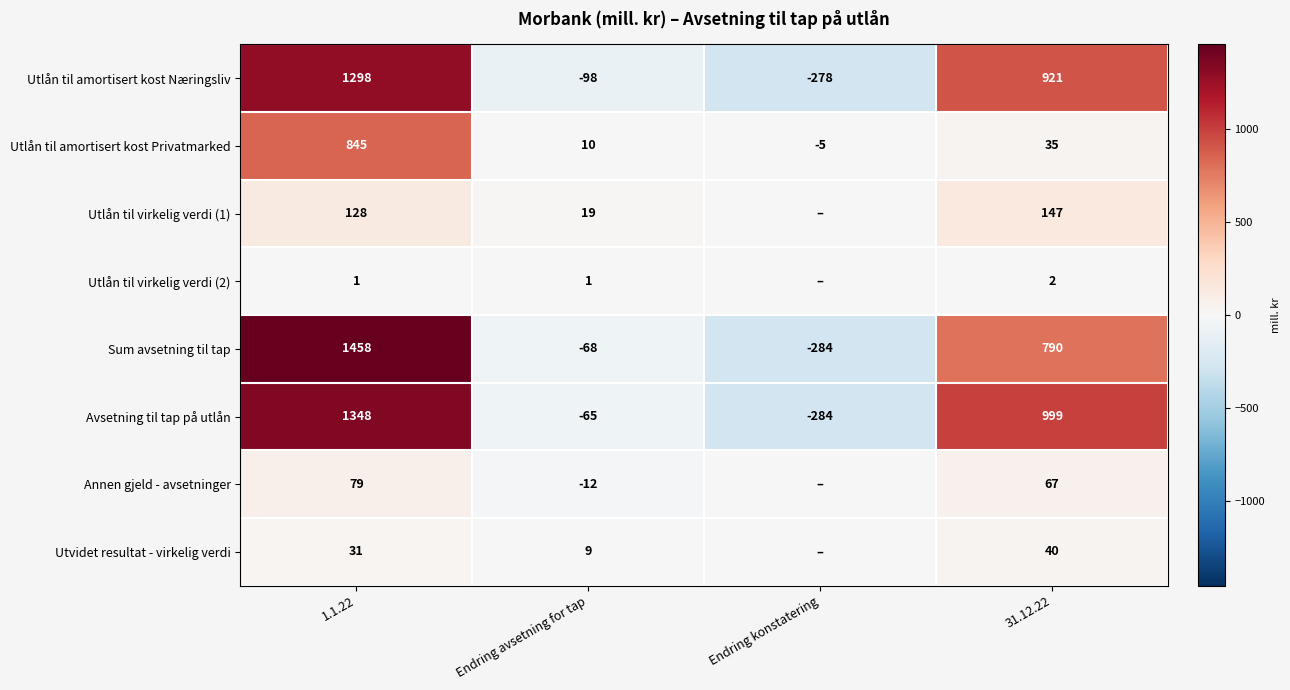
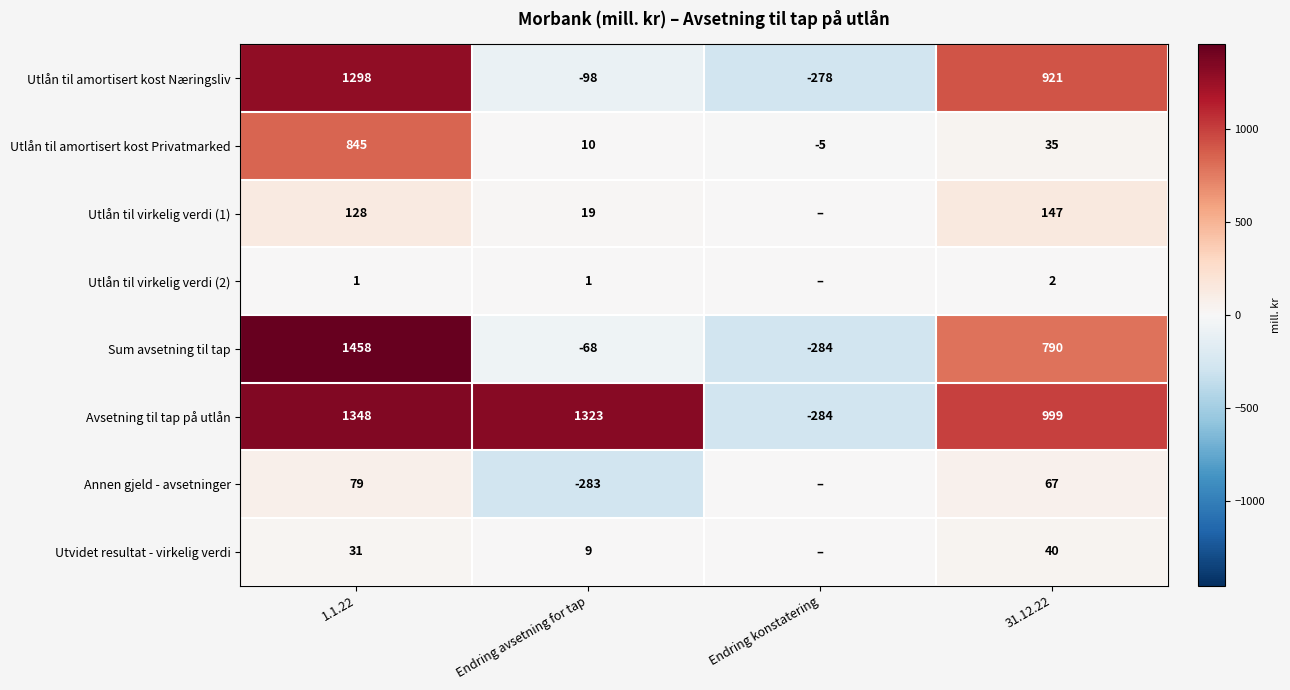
Avsetning til tap på utlån, Endring avsetning for tap: -65 -> 1323
Annen gjeld - avsetninger, Endring avsetning for tap: -12 -> -283
